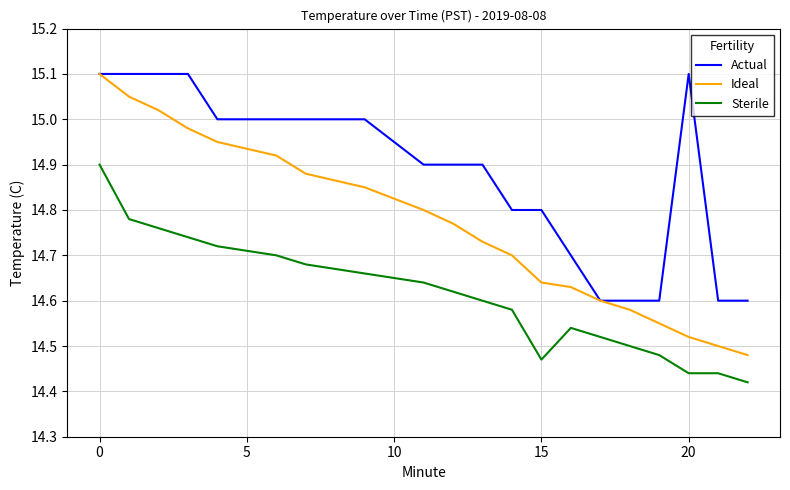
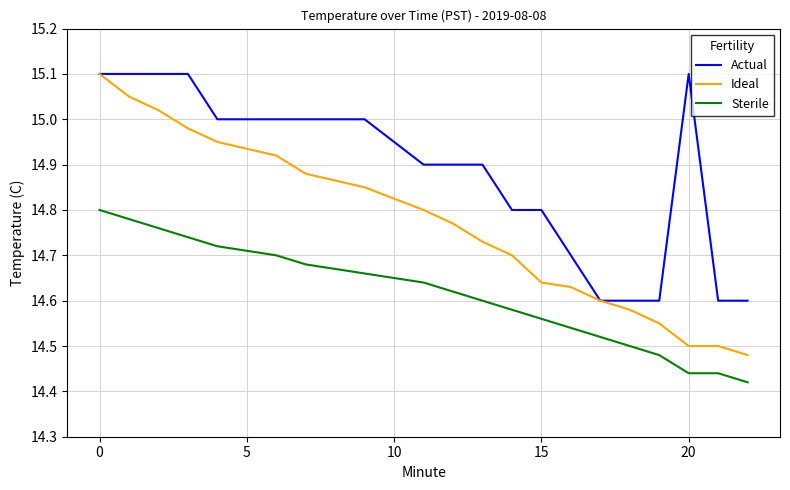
Sterile, 0: 14.9 -> 14.8
Sterile, 15: 14.47 -> 14.56
Ideal, 20: 14.52 -> 14.50
